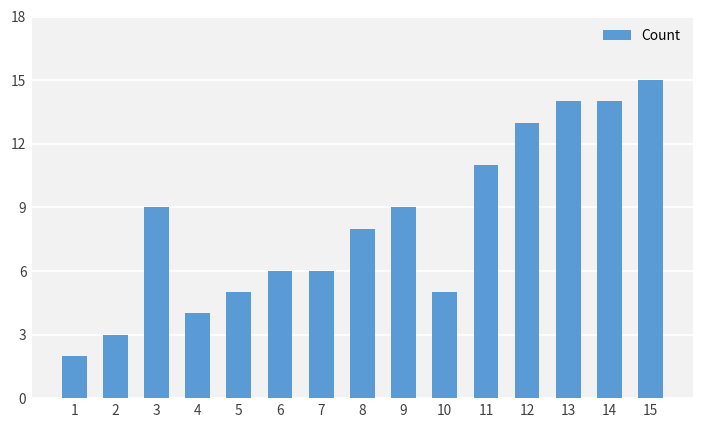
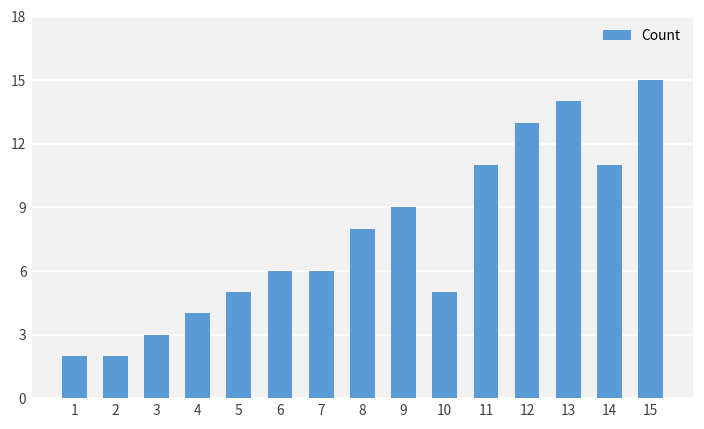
2: 3 -> 2
3: 9 -> 3
14: 14 -> 11
